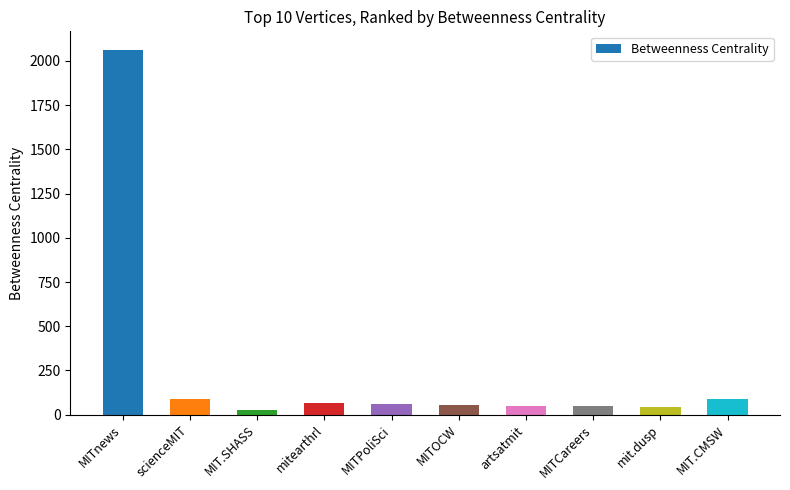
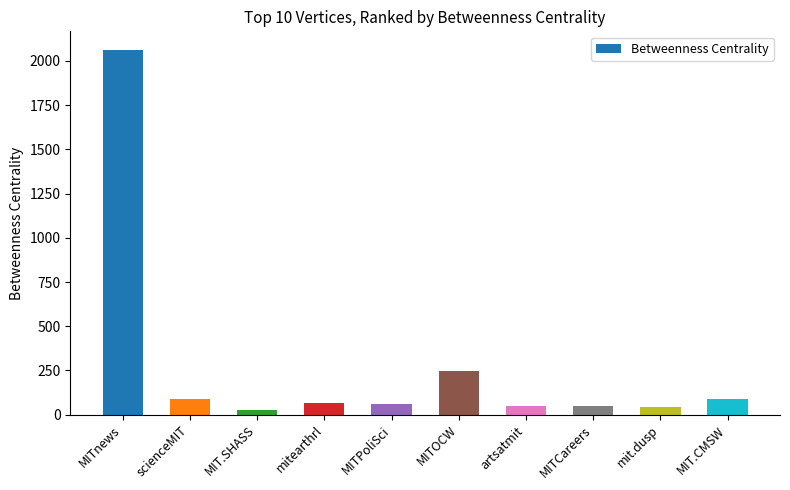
MITOCW: 50 -> 250
